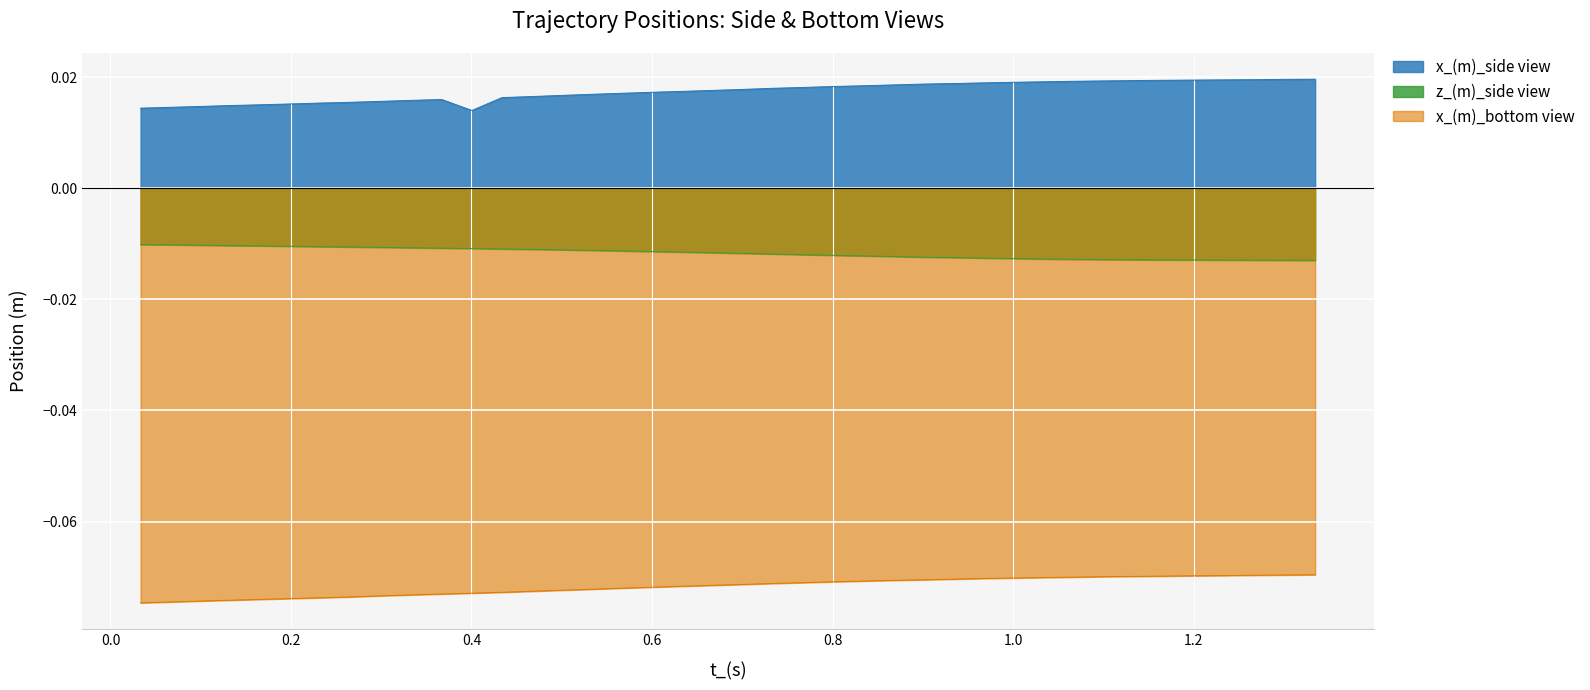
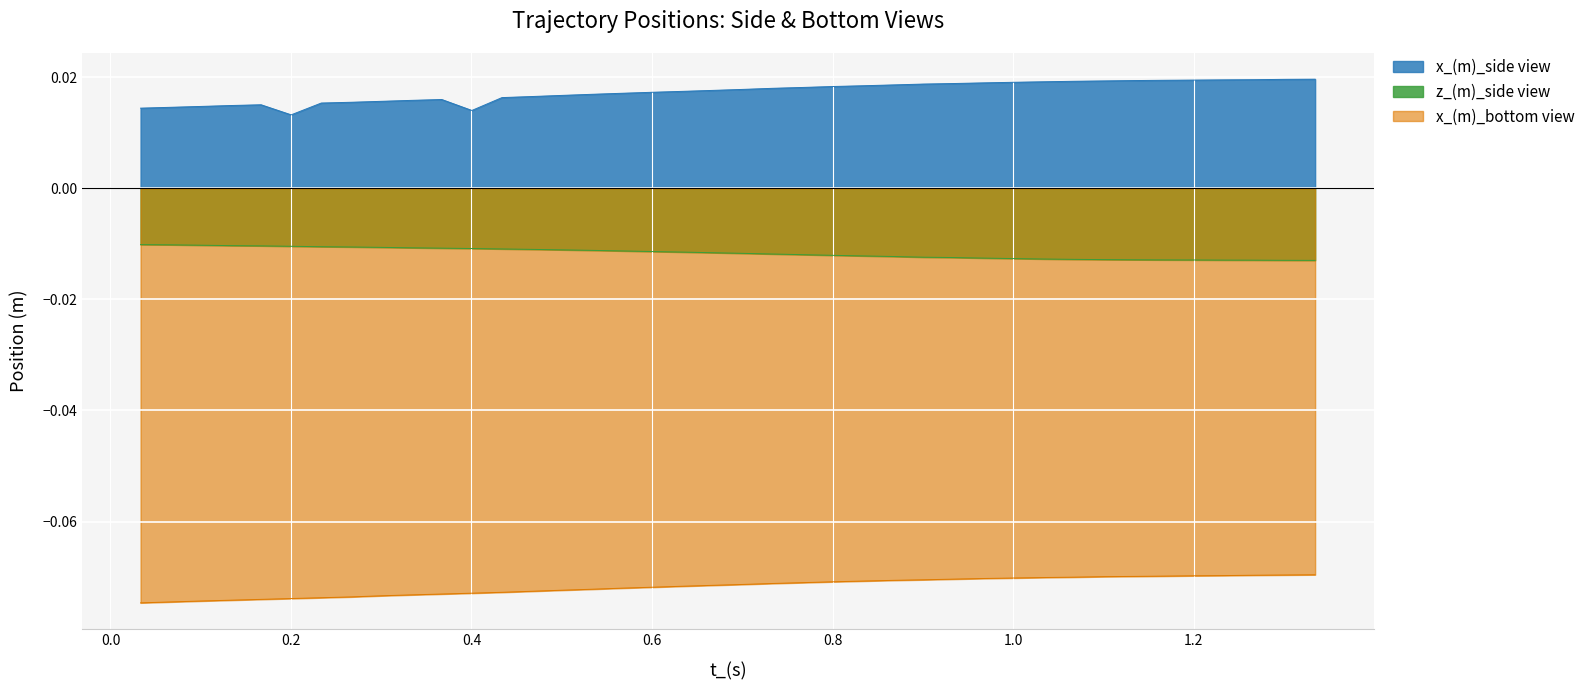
x_(m)_side view, 0.2: 0.015 -> 0.013
